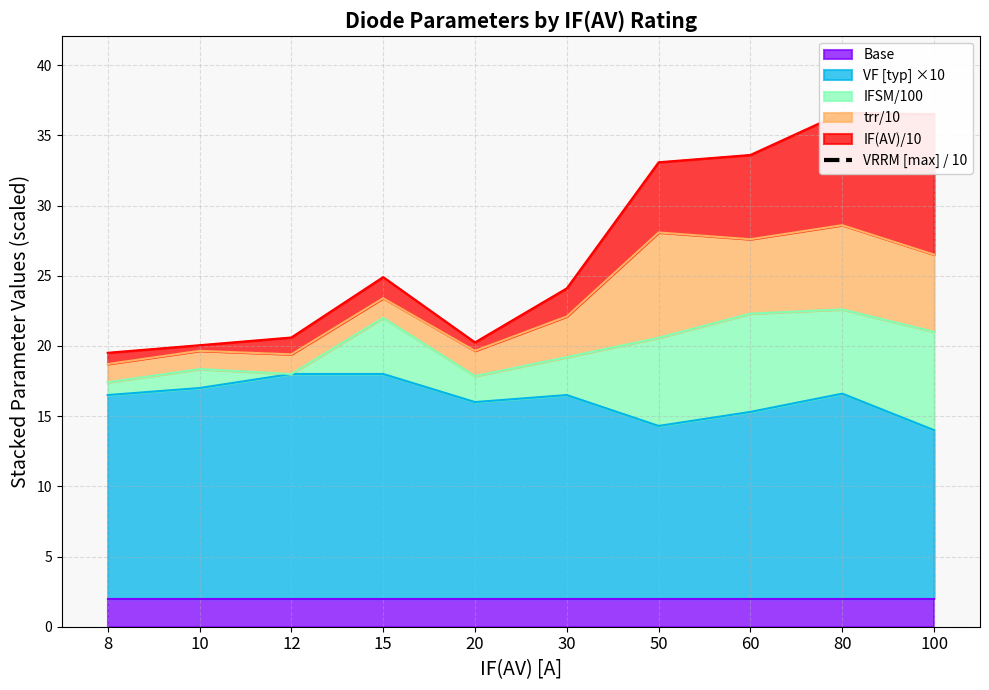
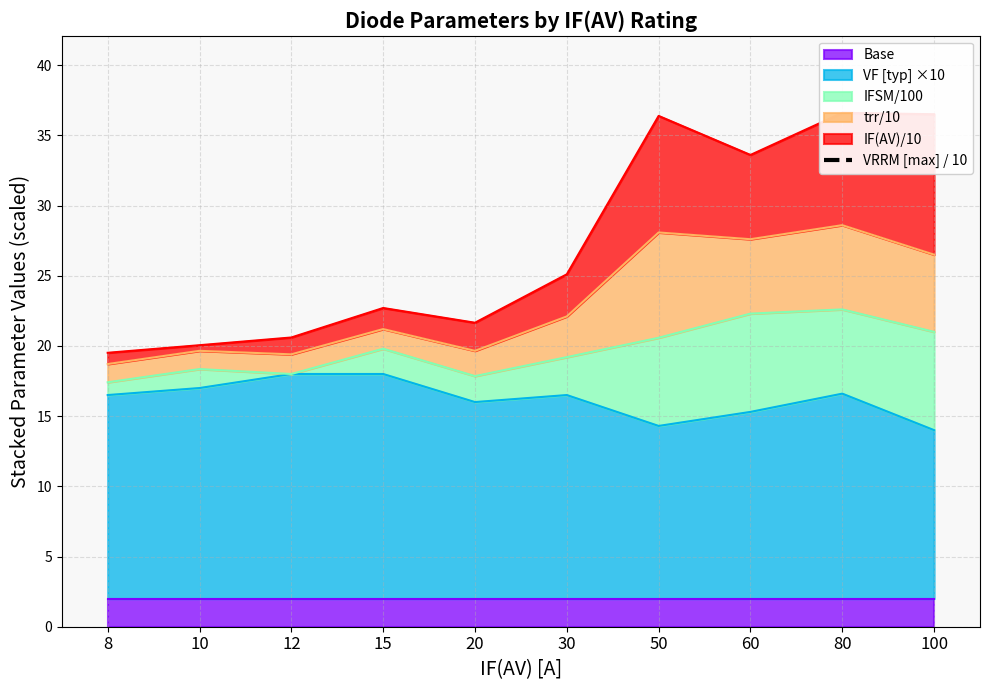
IFSM/100, 15: 4.0 -> 1.8
IF(AV)/10, 20: 0.6 -> 2.0
IF(AV)/10, 30: 2.0 -> 3.0
IF(AV)/10, 50: 5.0 -> 8.3
